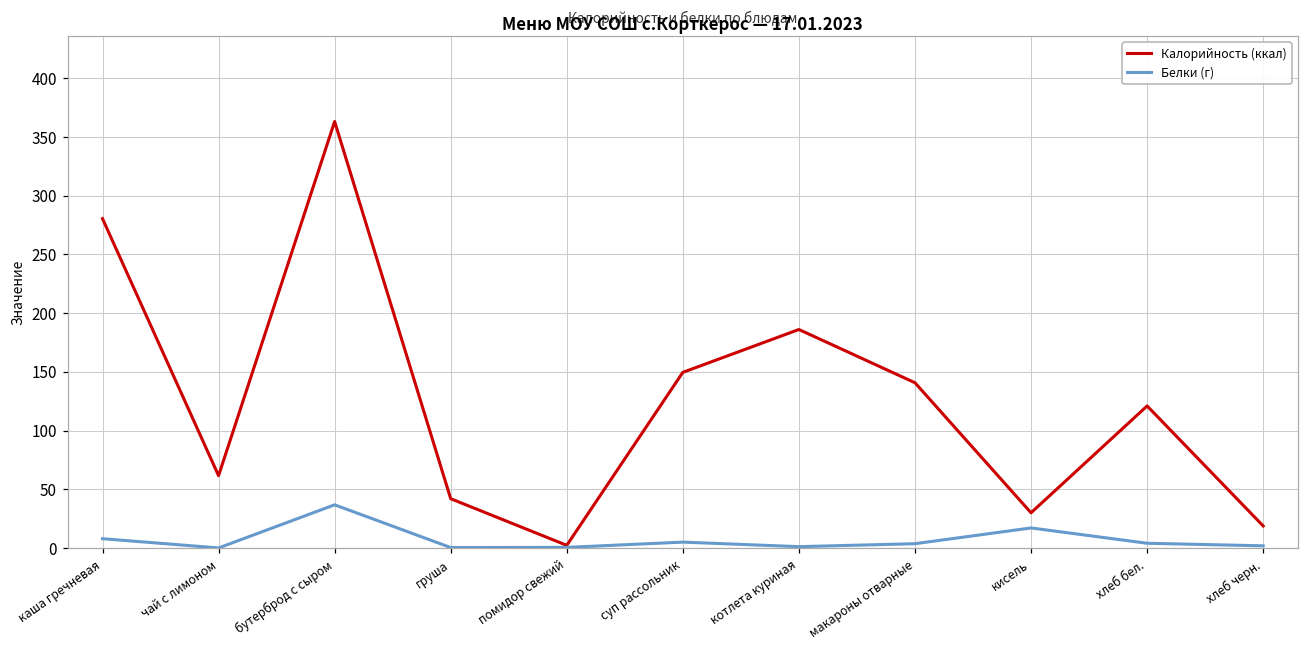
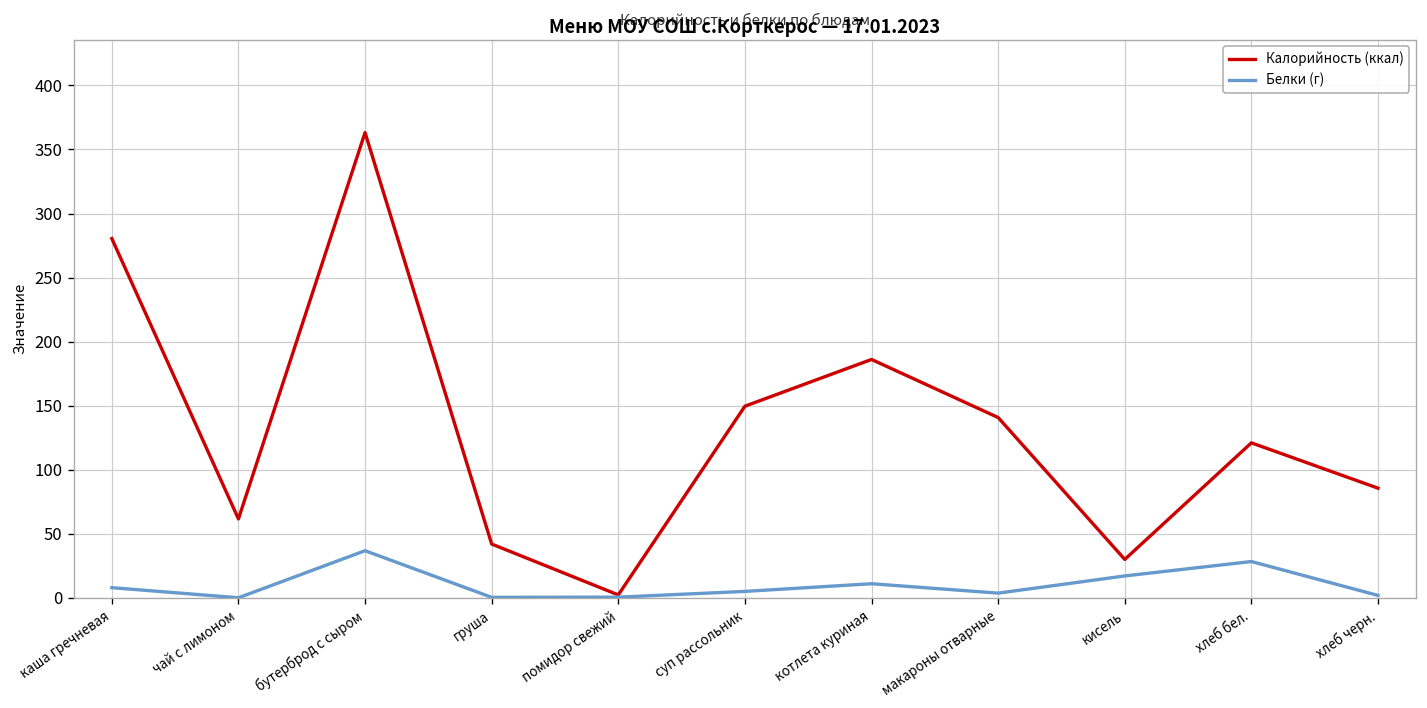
Белки (г), котлета куриная: 1 -> 11
Белки (г), хлеб бел.: 4 -> 28
Калорийность (ккал), хлеб черн.: 19 -> 86
